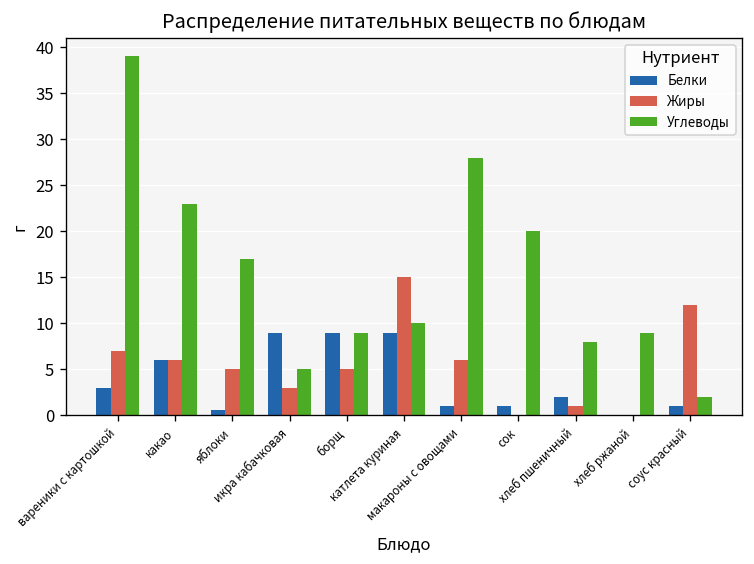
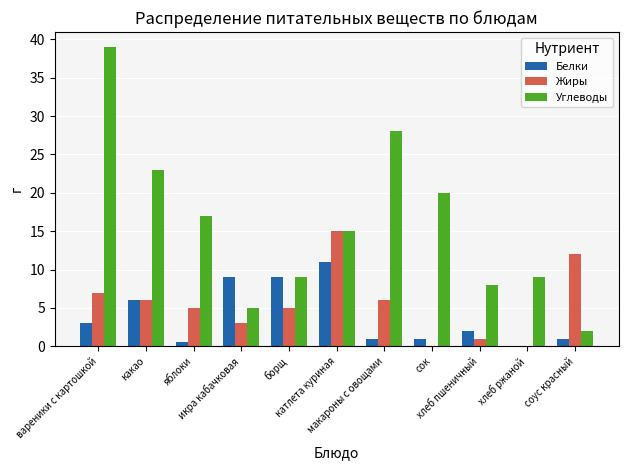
Белки, катлета куриная: 9 -> 11
Углеводы, катлета куриная: 10 -> 15
